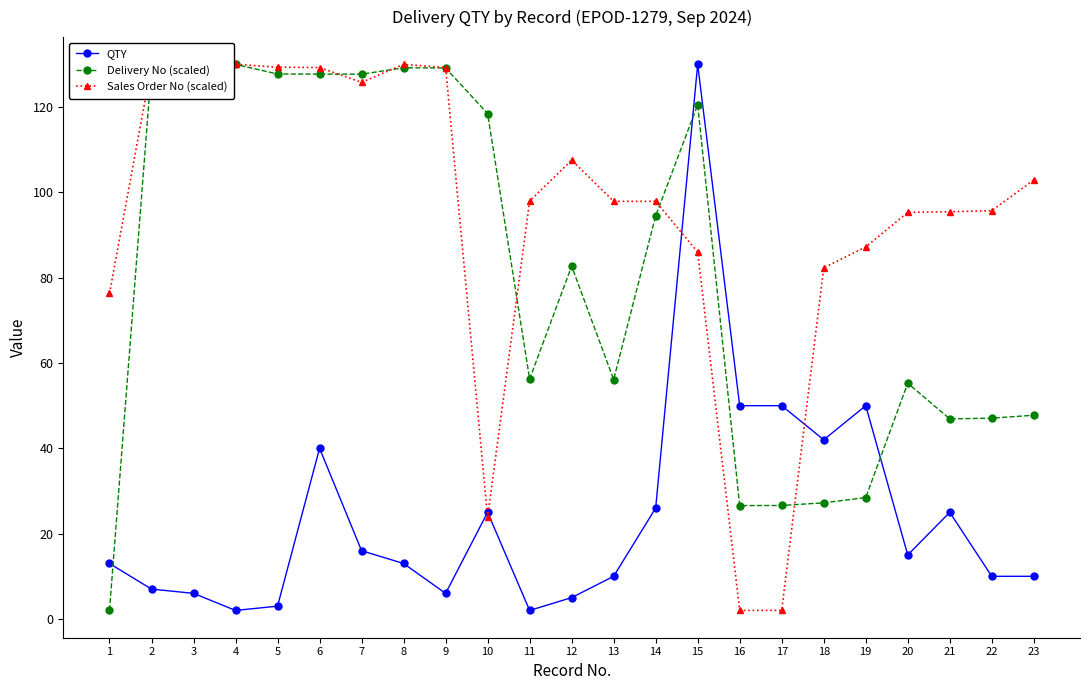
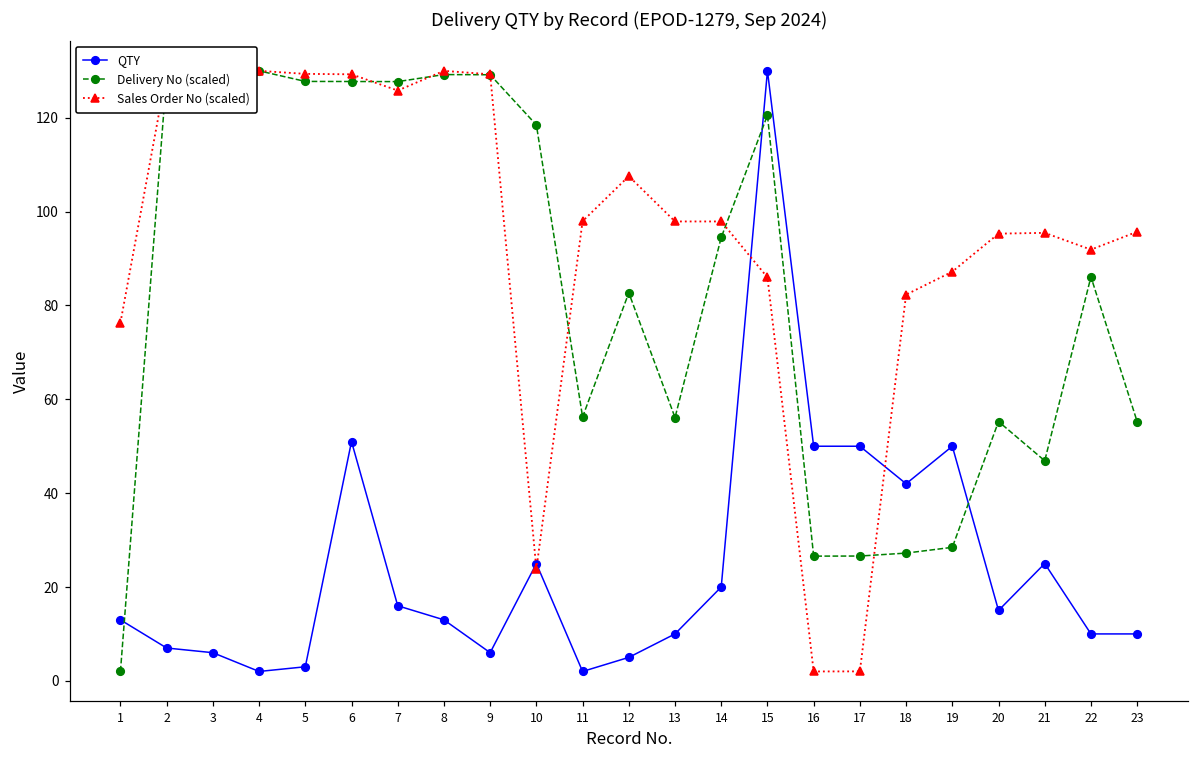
QTY, 6: 40 -> 51
QTY, 14: 26 -> 20
Delivery No (scaled), 22: 47 -> 86
Sales Order No (scaled), 22: 96 -> 92
Delivery No (scaled), 23: 48 -> 55
Sales Order No (scaled), 23: 103 -> 96
